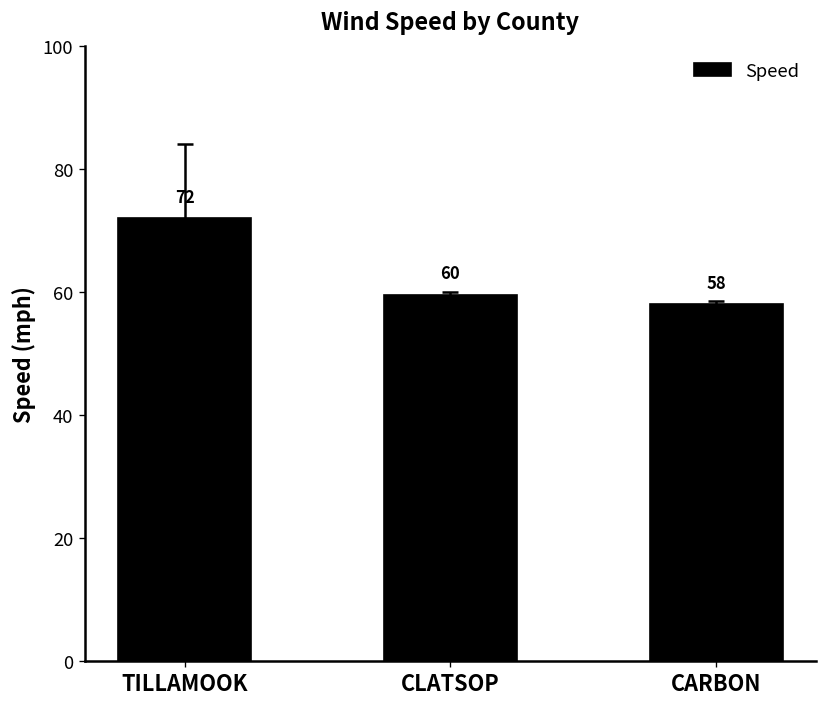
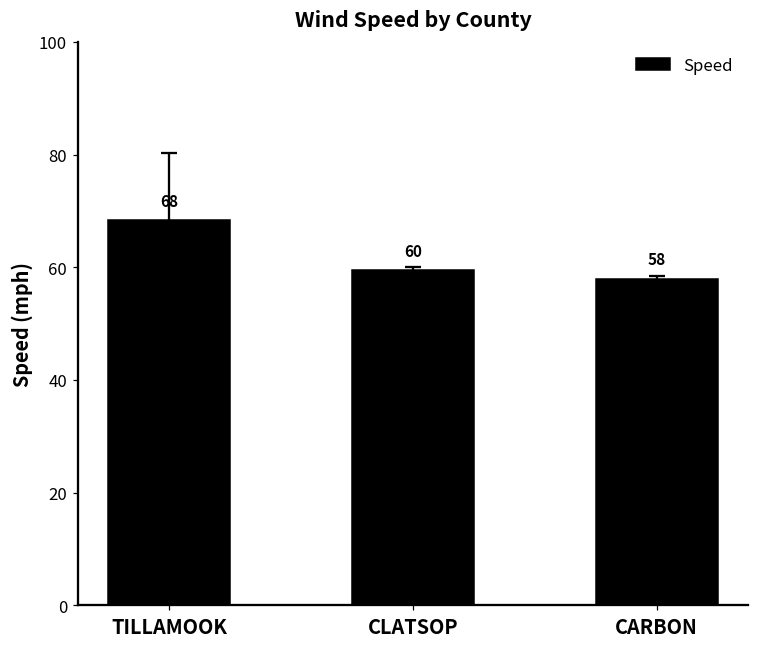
Speed, TILLAMOOK: 72 -> 68
